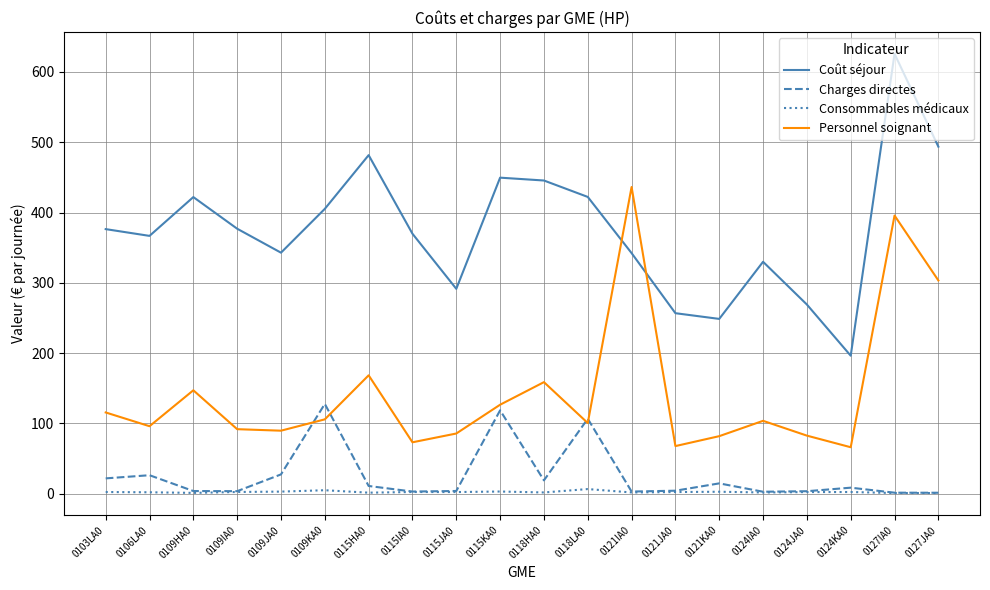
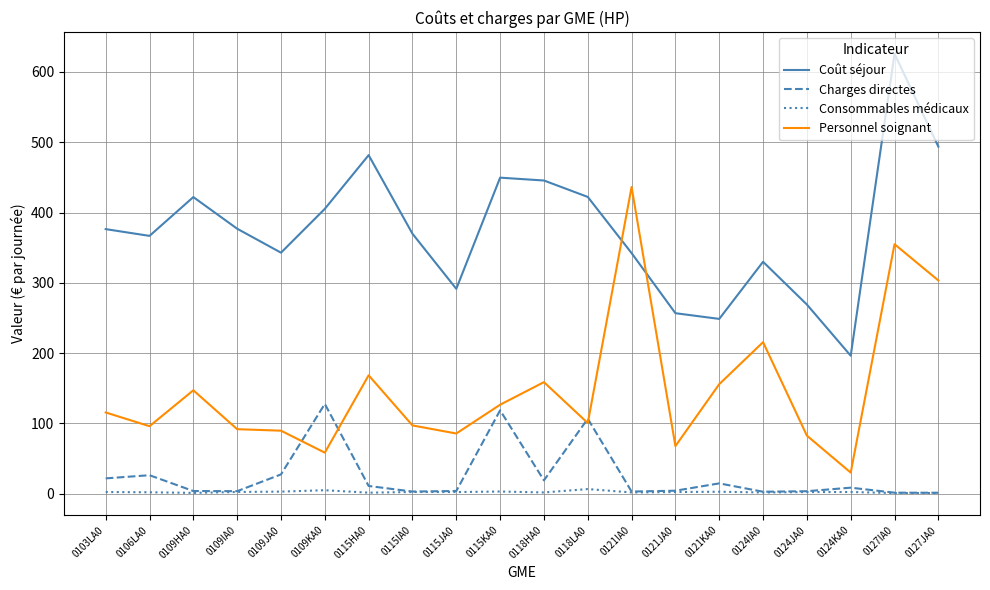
Personnel soignant, 0109KA0: 110 -> 60
Personnel soignant, 0115IA0: 70 -> 100
Personnel soignant, 0121KA0: 80 -> 160
Personnel soignant, 0124IA0: 100 -> 220
Personnel soignant, 0124KA0: 70 -> 30
Personnel soignant, 0127IA0: 400 -> 350
